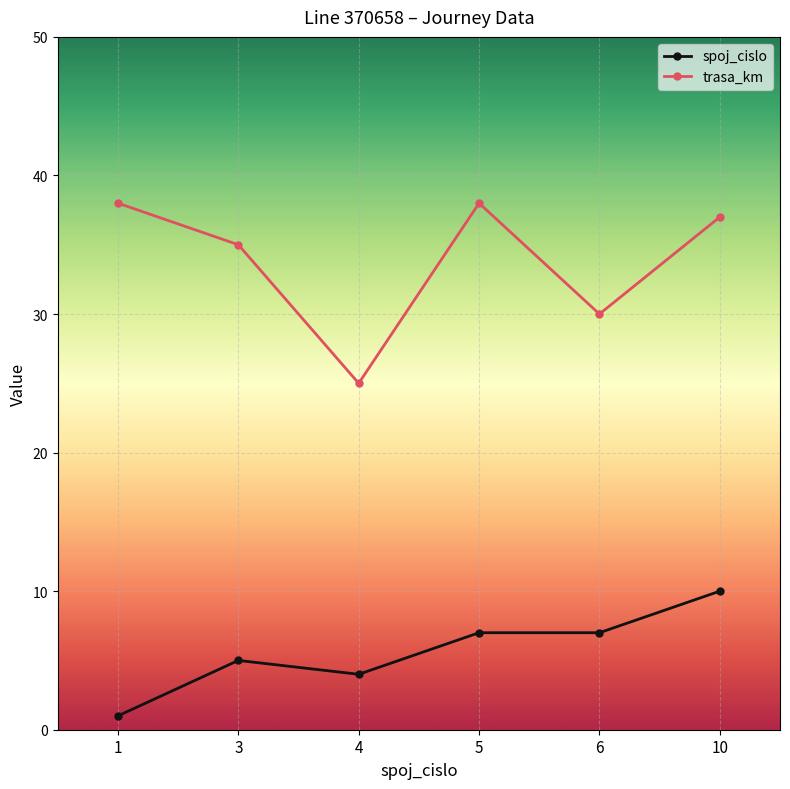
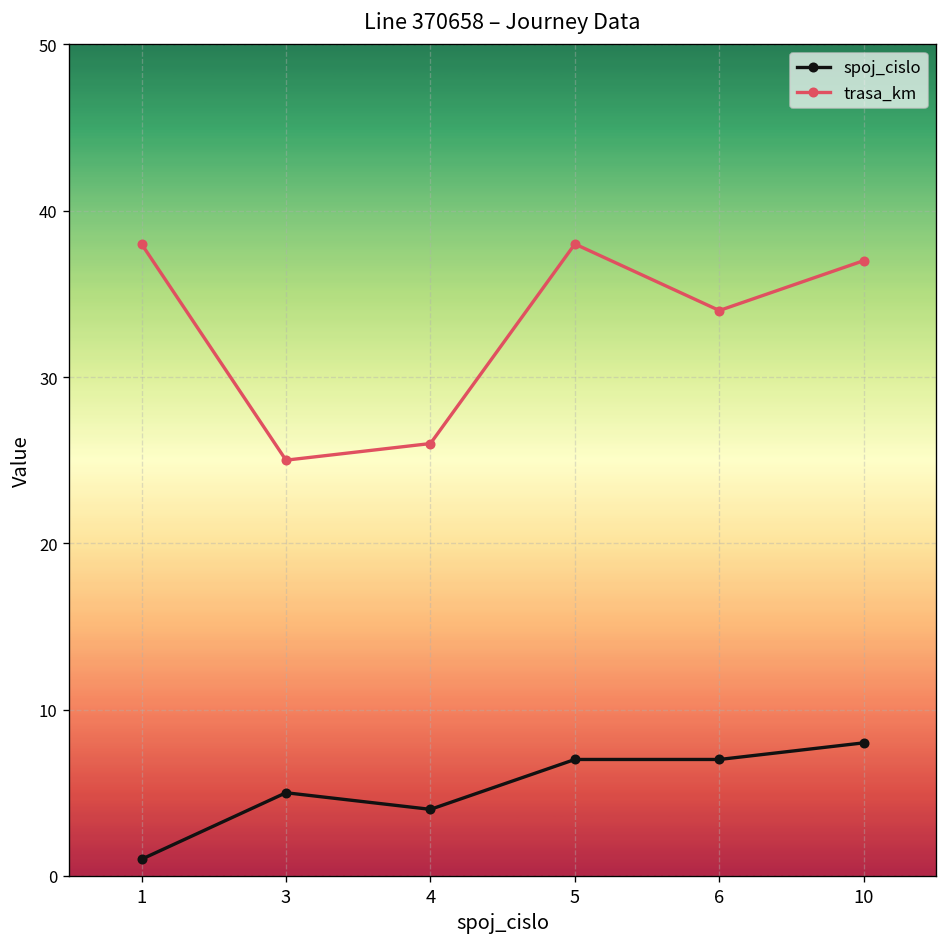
trasa_km, 3: 35 -> 25
trasa_km, 4: 25 -> 26
trasa_km, 6: 30 -> 34
spoj_cislo, 10: 10 -> 8
